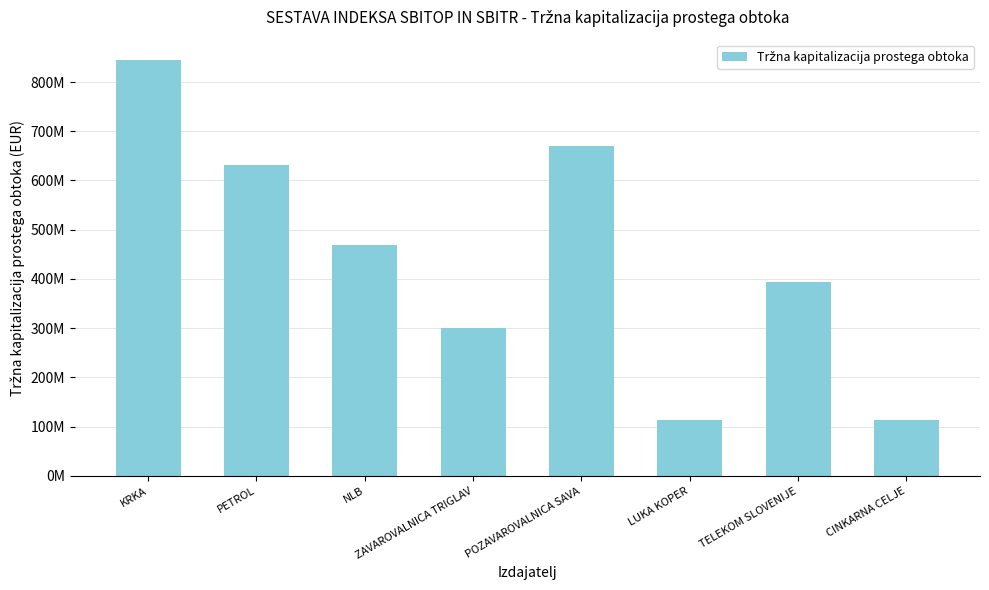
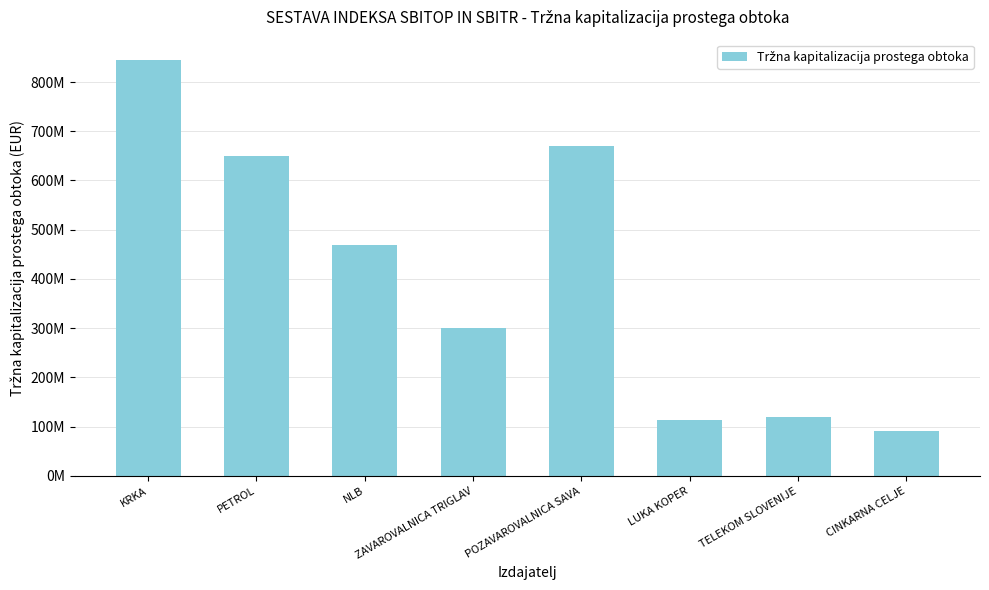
PETROL: 630000000 -> 650000000
TELEKOM SLOVENIJE: 390000000 -> 120000000
CINKARNA CELJE: 110000000 -> 90000000
